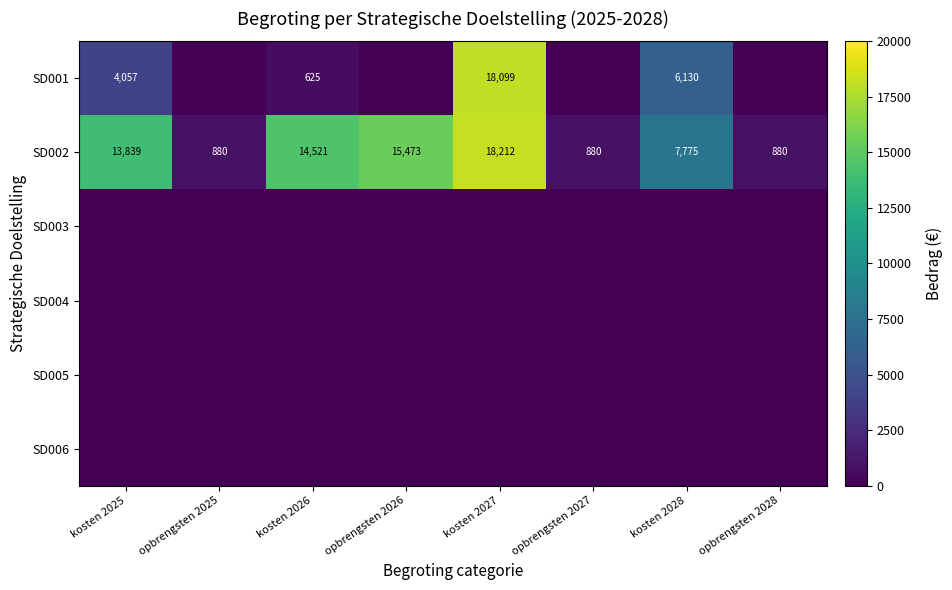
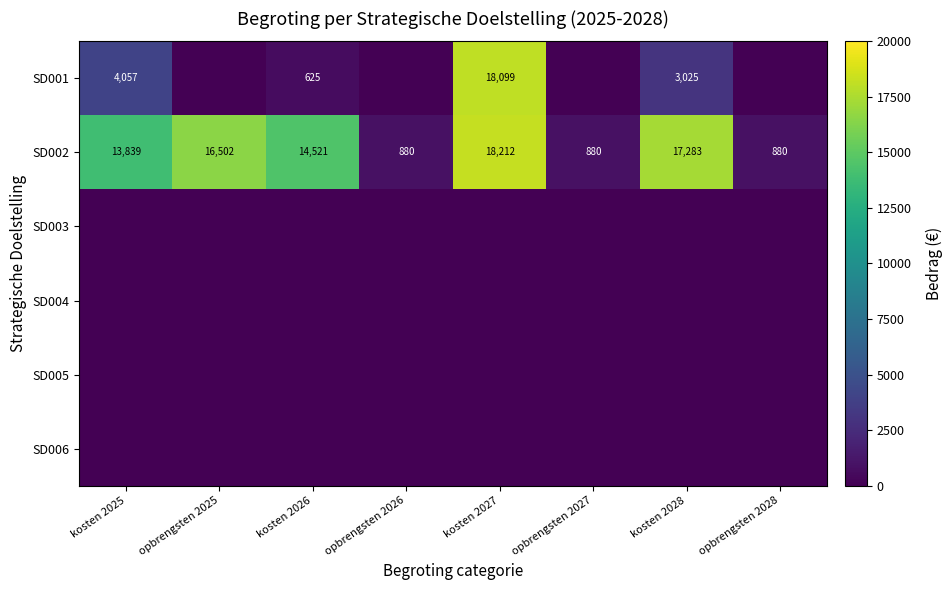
SD001, kosten 2028: 6,130 -> 3,025
SD002, opbrengsten 2025: 880 -> 16,502
SD002, opbrengsten 2026: 15,473 -> 880
SD002, kosten 2028: 7,775 -> 17,283
